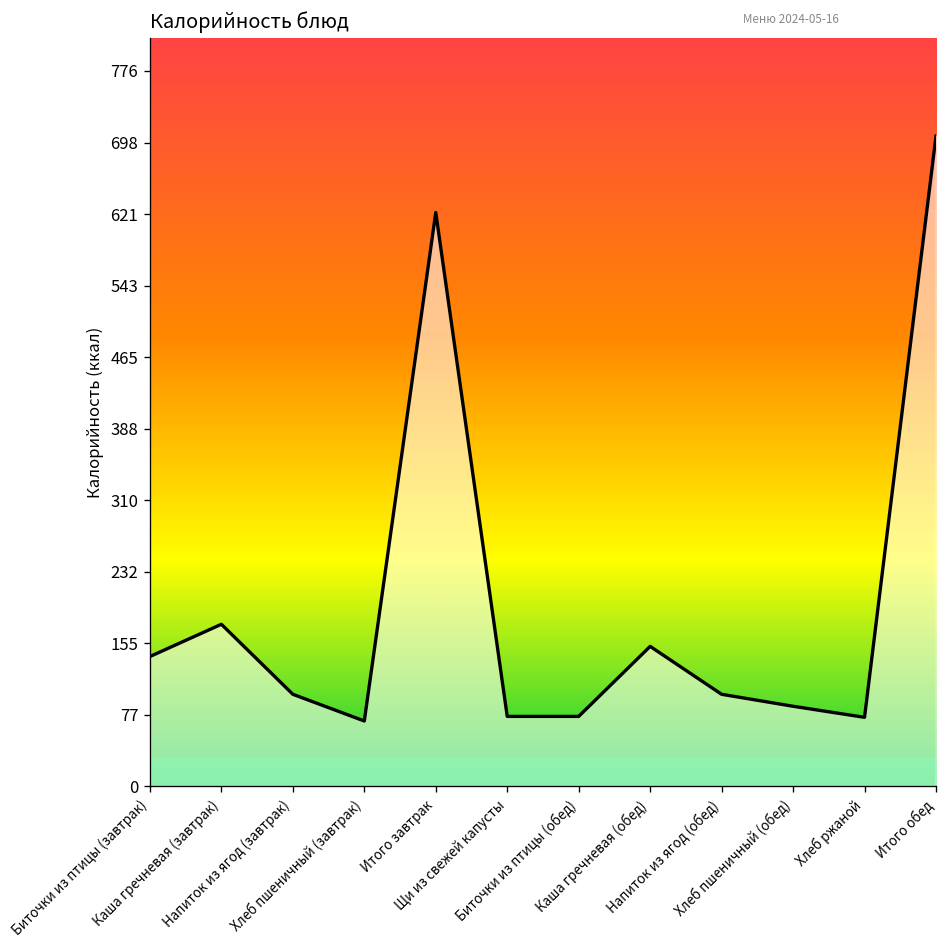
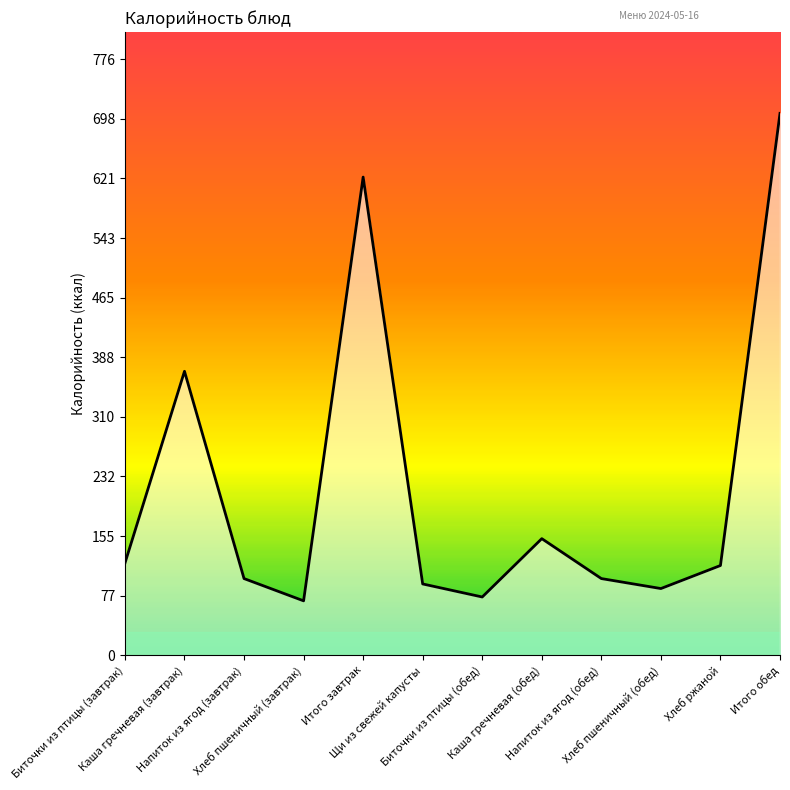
Биточки из птицы (завтрак): 140 -> 120
Каша гречневая (завтрак): 180 -> 370
Щи из свежей капусты: 80 -> 90
Хлеб ржаной: 80 -> 120
